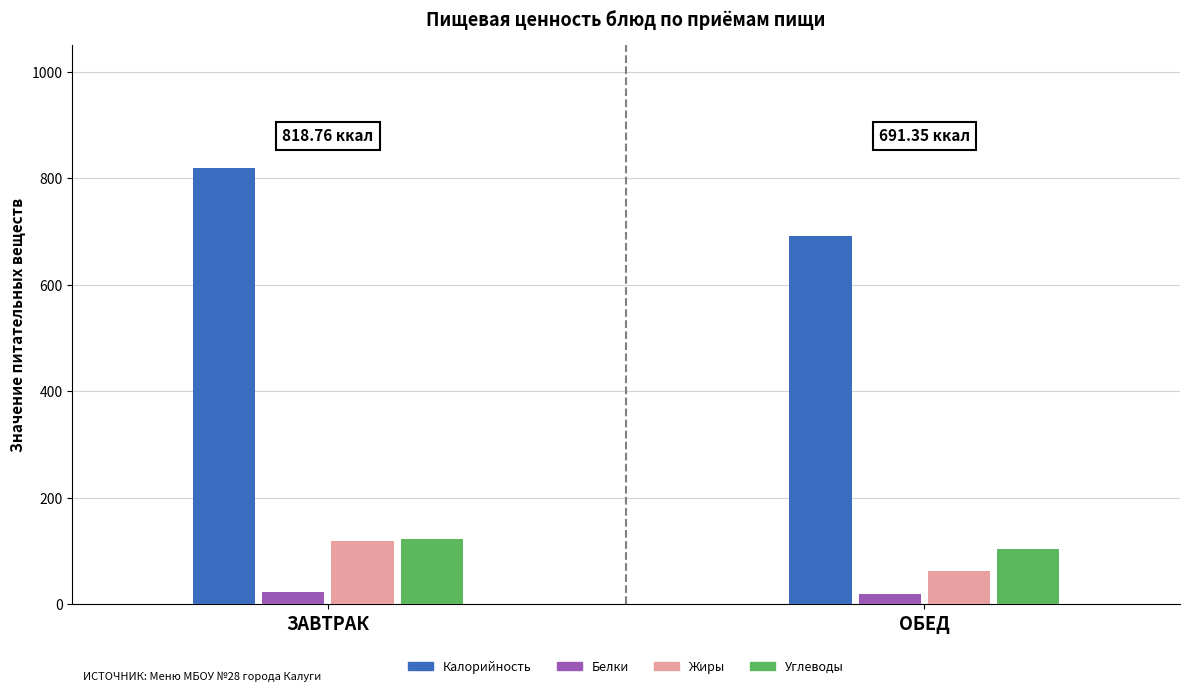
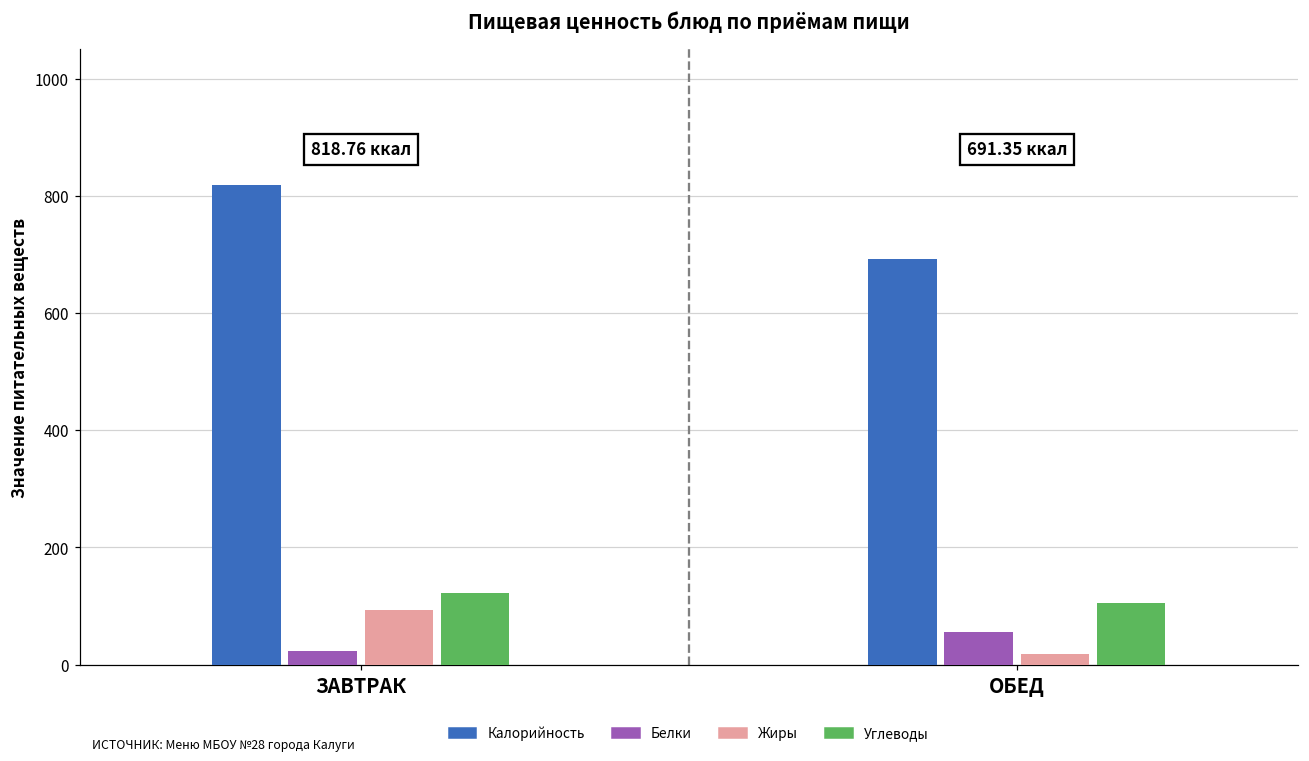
Жиры, ЗАВТРАК: 120 -> 90
Белки, ОБЕД: 20 -> 60
Жиры, ОБЕД: 60 -> 20
